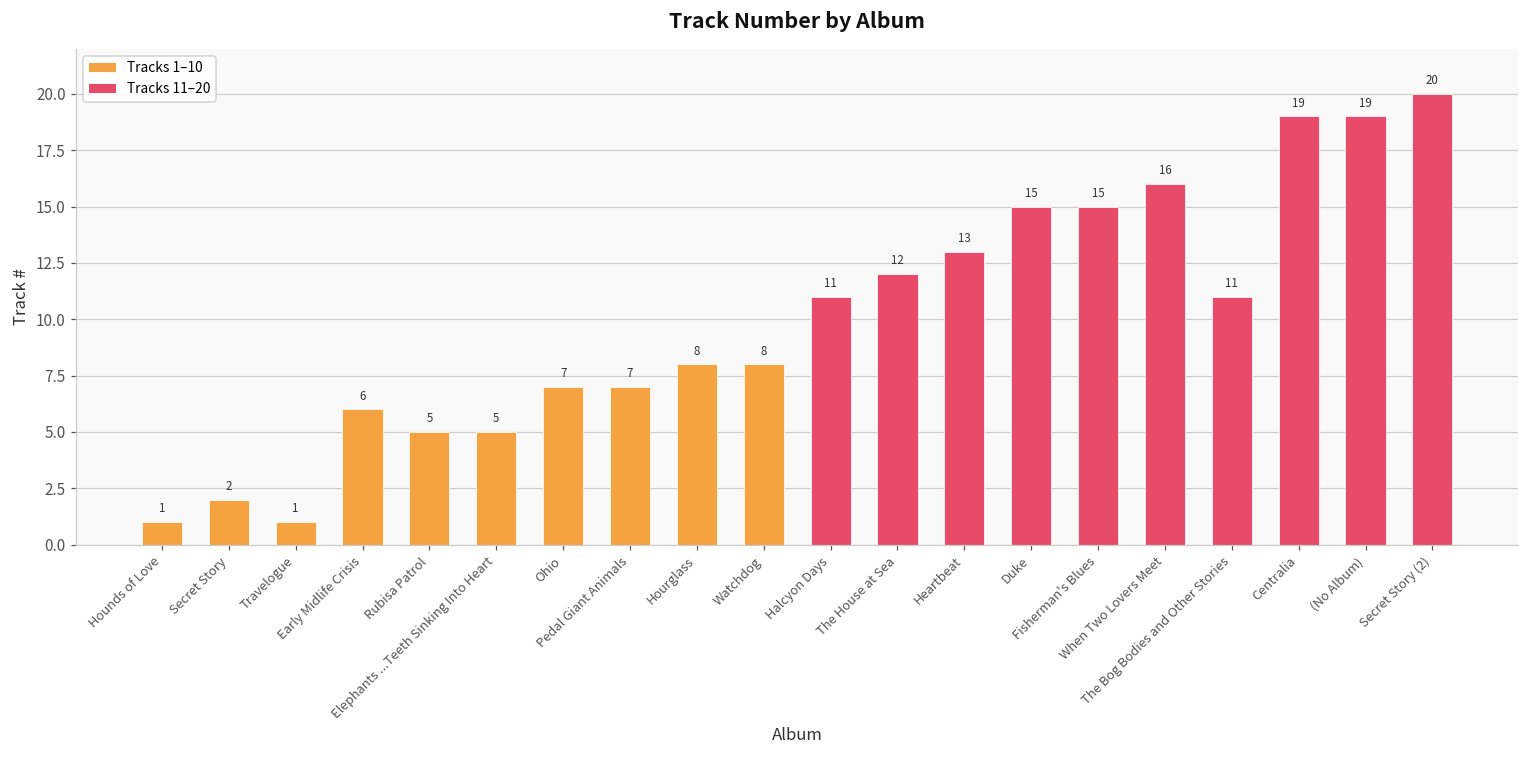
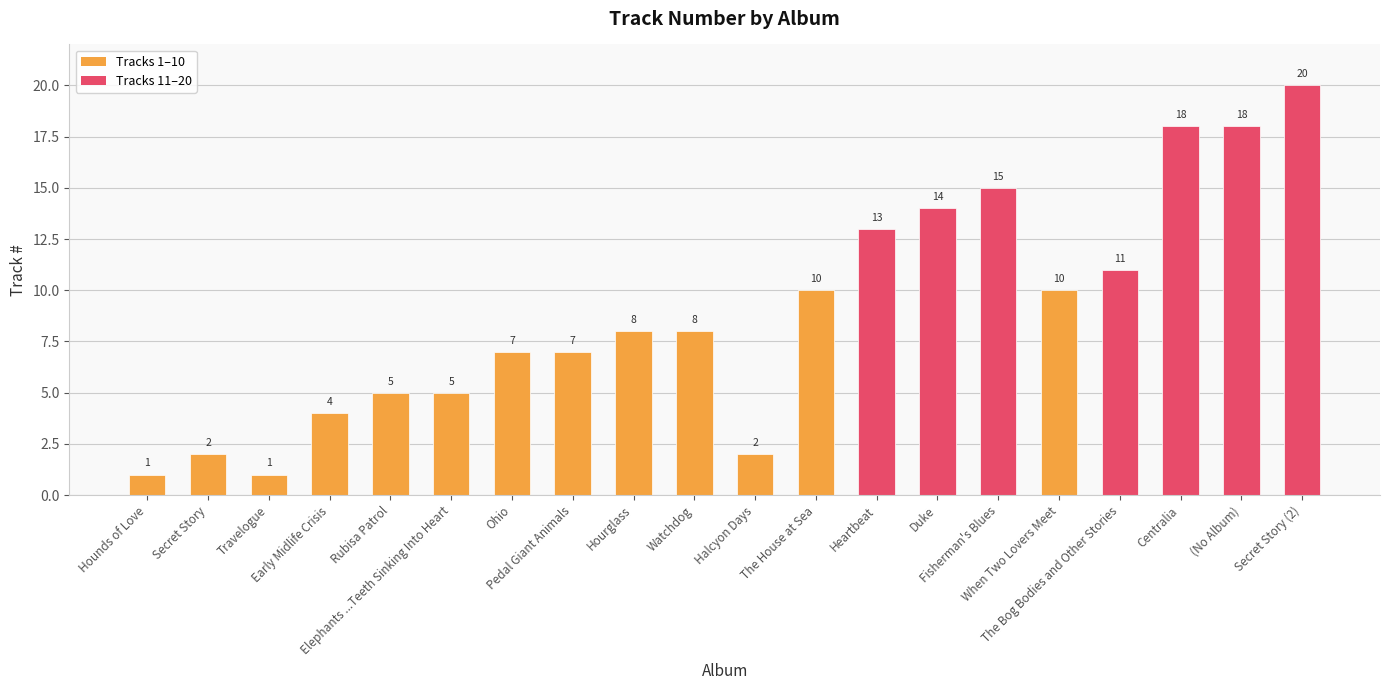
Early Midlife Crisis: 6 -> 4
Halcyon Days: 11 -> 2
The House at Sea: 12 -> 10
Duke: 15 -> 14
When Two Lovers Meet: 16 -> 10
Centralia: 19 -> 18
(No Album): 19 -> 18
